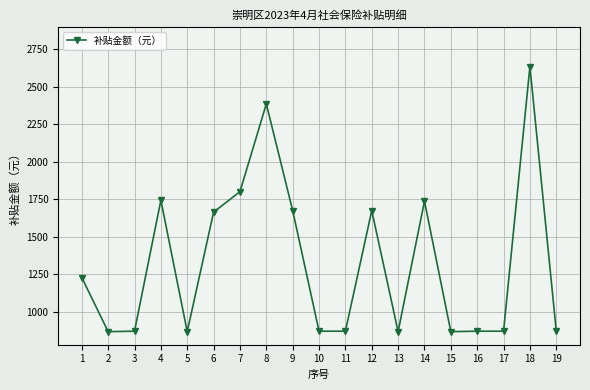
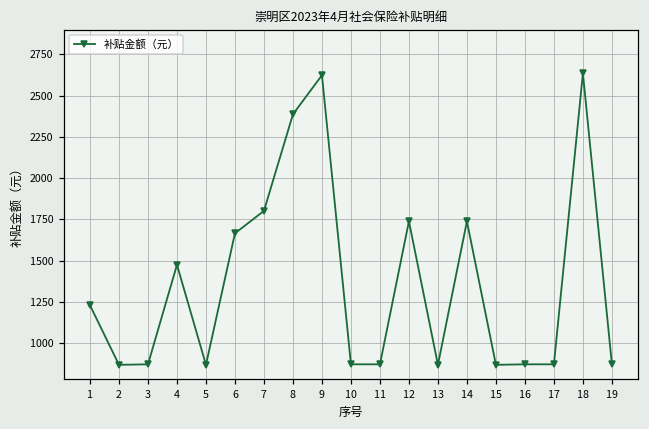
4: 1740 -> 1470
9: 1680 -> 2620
12: 1680 -> 1740
